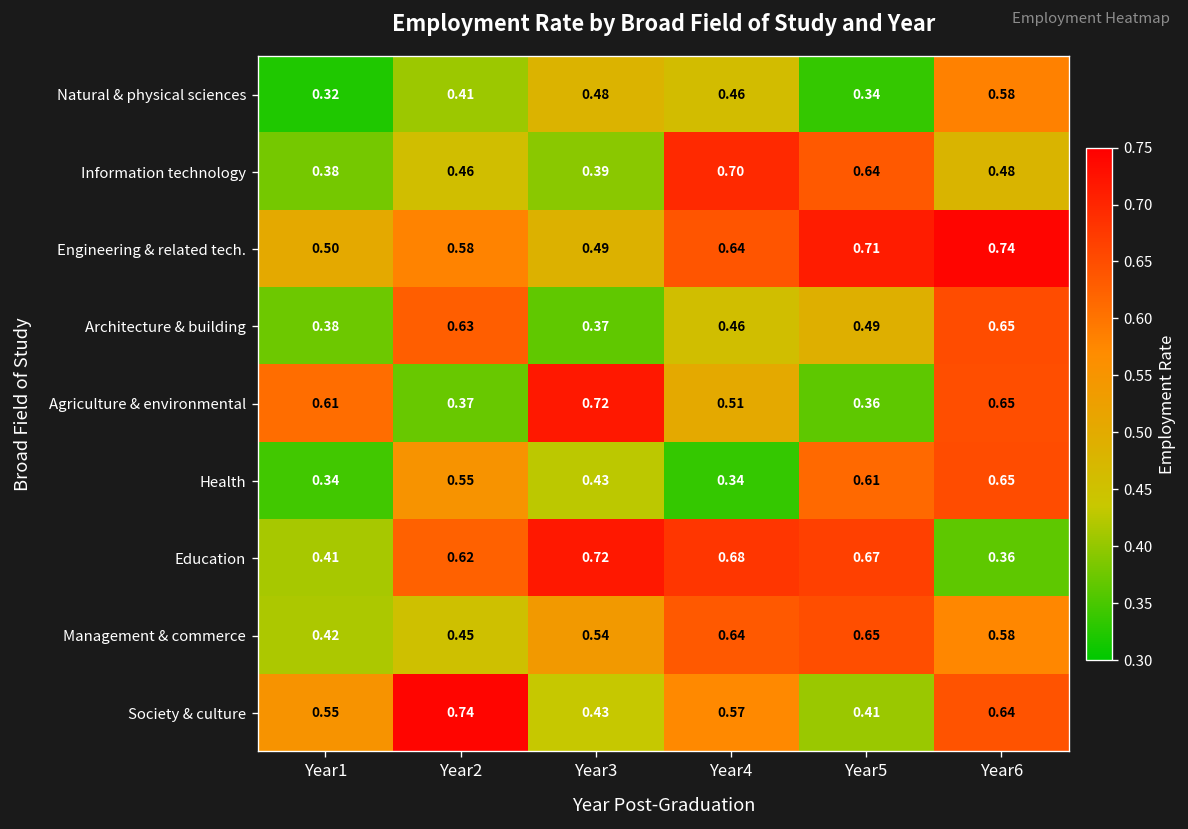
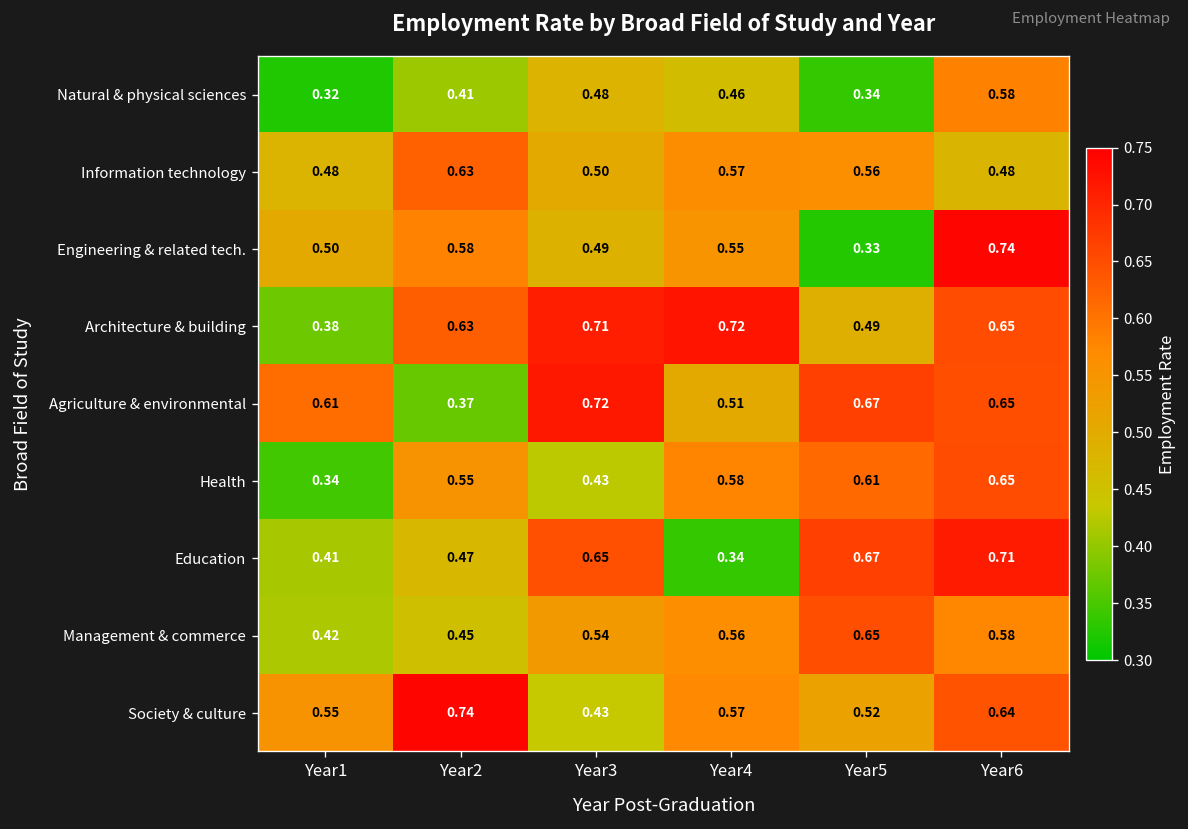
Information technology, Year1: 0.38 -> 0.48
Information technology, Year2: 0.46 -> 0.63
Information technology, Year3: 0.39 -> 0.50
Information technology, Year4: 0.70 -> 0.57
Information technology, Year5: 0.64 -> 0.56
Engineering & related tech., Year4: 0.64 -> 0.55
Engineering & related tech., Year5: 0.71 -> 0.33
Architecture & building, Year3: 0.37 -> 0.71
Architecture & building, Year4: 0.46 -> 0.72
Agriculture & environmental, Year5: 0.36 -> 0.67
Health, Year4: 0.34 -> 0.58
Education, Year2: 0.62 -> 0.47
Education, Year3: 0.72 -> 0.65
Education, Year4: 0.68 -> 0.34
Education, Year6: 0.36 -> 0.71
Management & commerce, Year4: 0.64 -> 0.56
Society & culture, Year5: 0.41 -> 0.52
